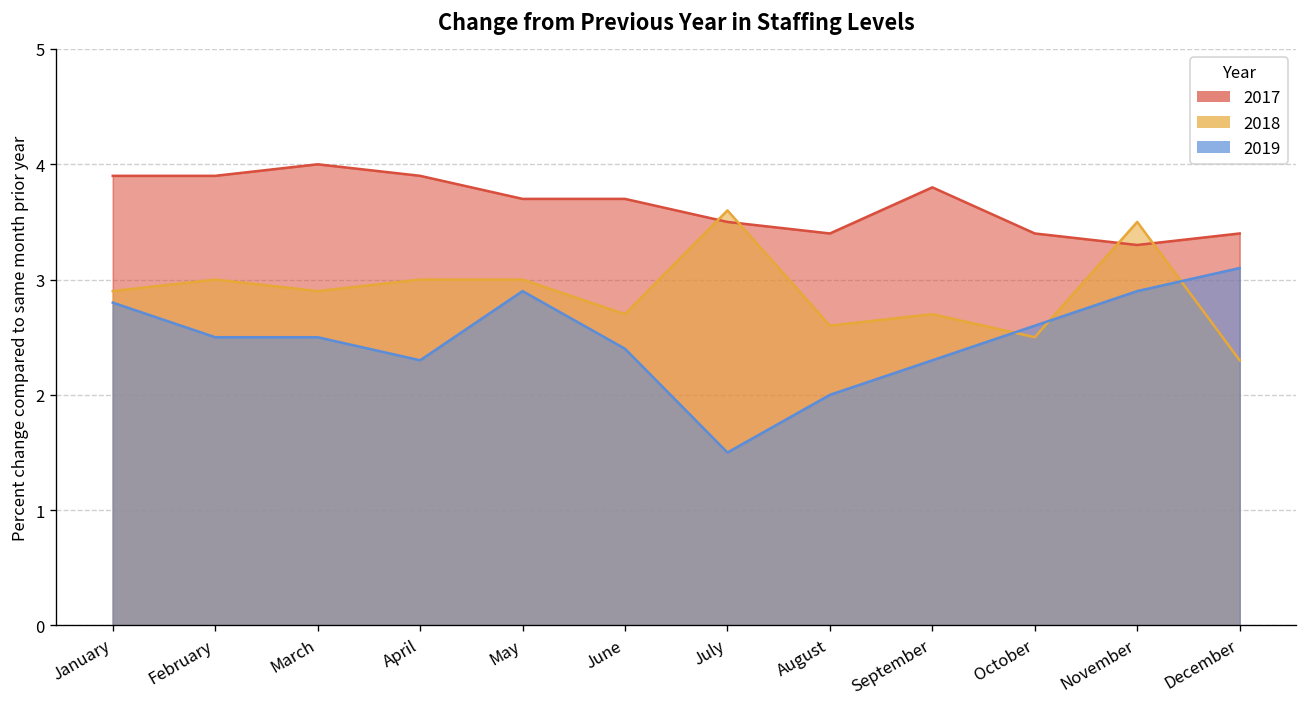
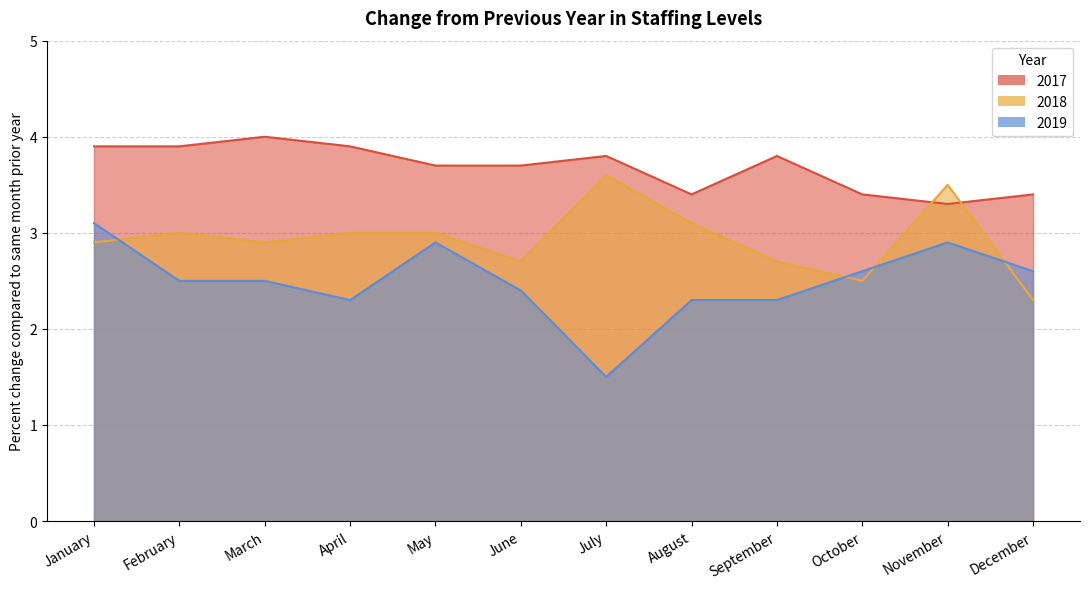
2019, January: 2.8 -> 3.1
2017, July: 3.5 -> 3.8
2018, August: 2.6 -> 3.1
2019, August: 2.0 -> 2.3
2019, December: 3.1 -> 2.6
